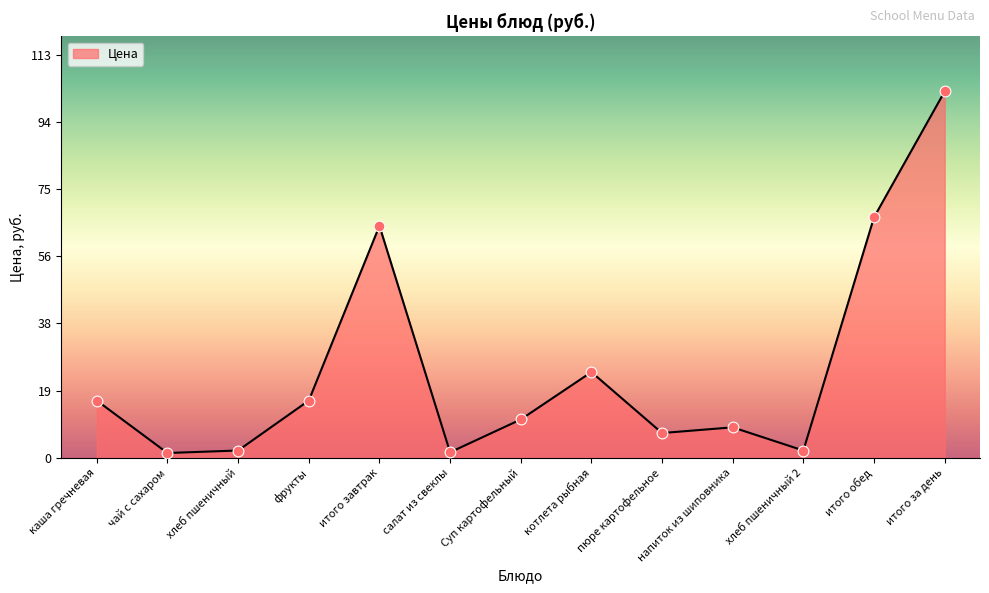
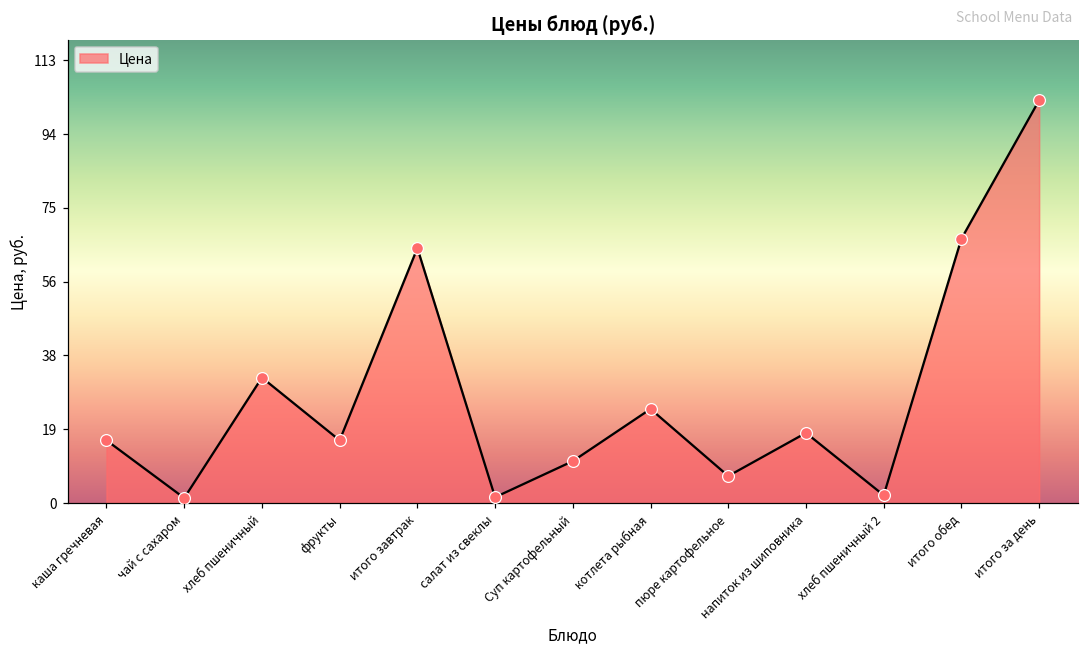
хлеб пшеничный: 2 -> 32
напиток из шиповника: 9 -> 18
